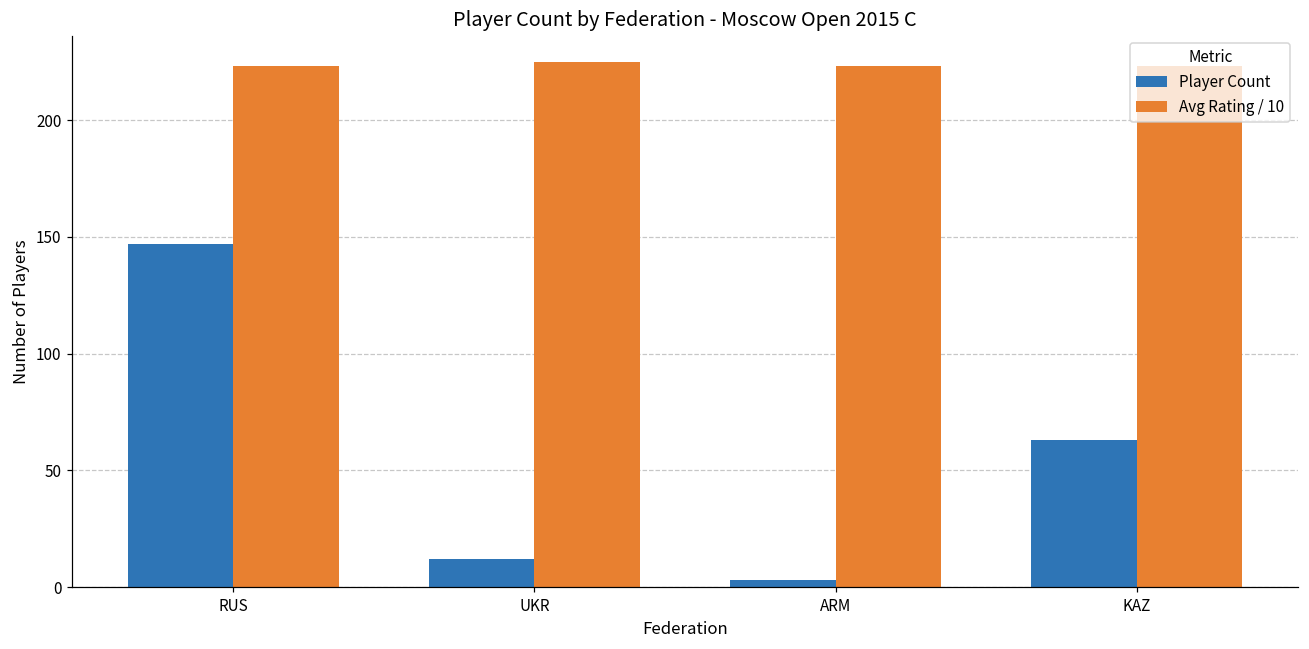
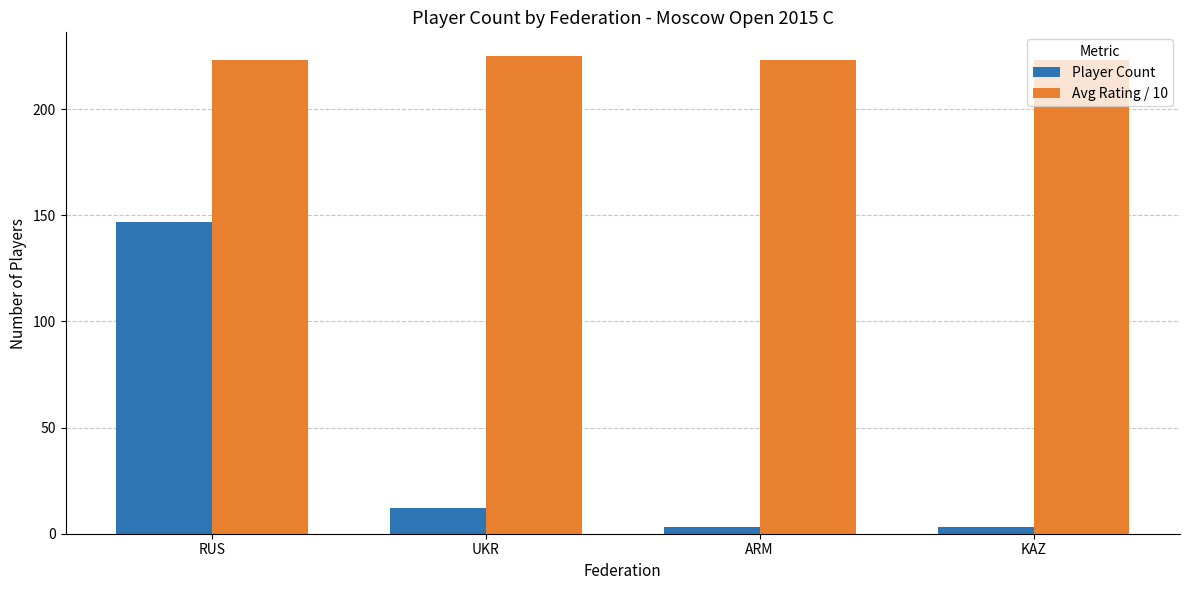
Player Count, KAZ: 63 -> 3
